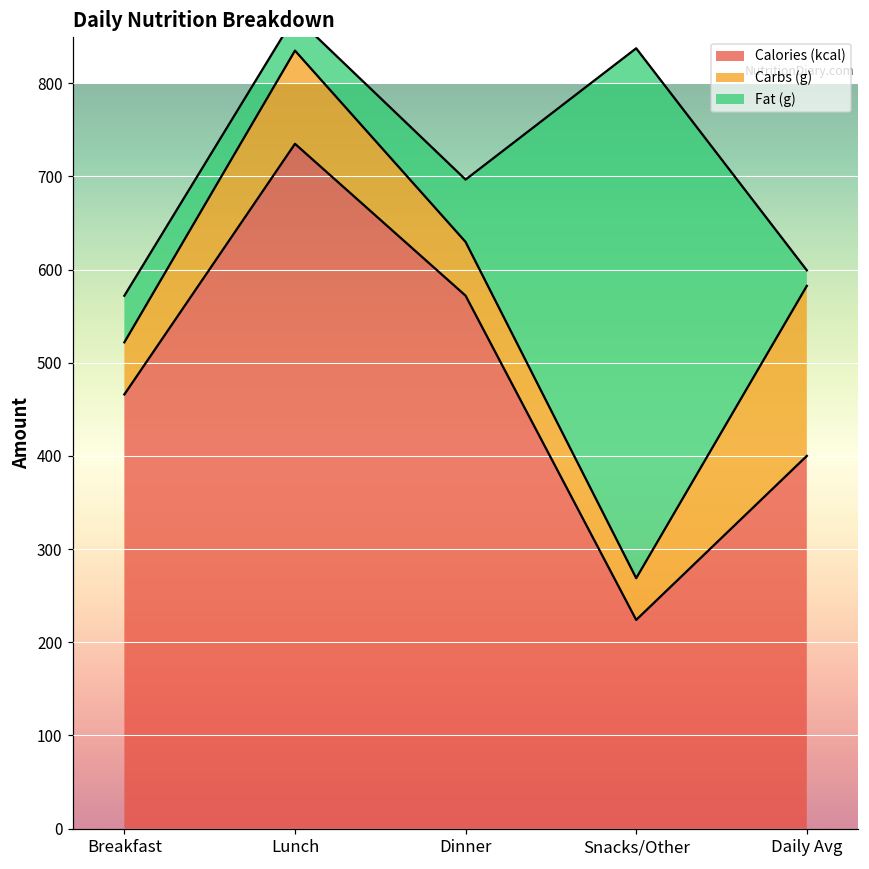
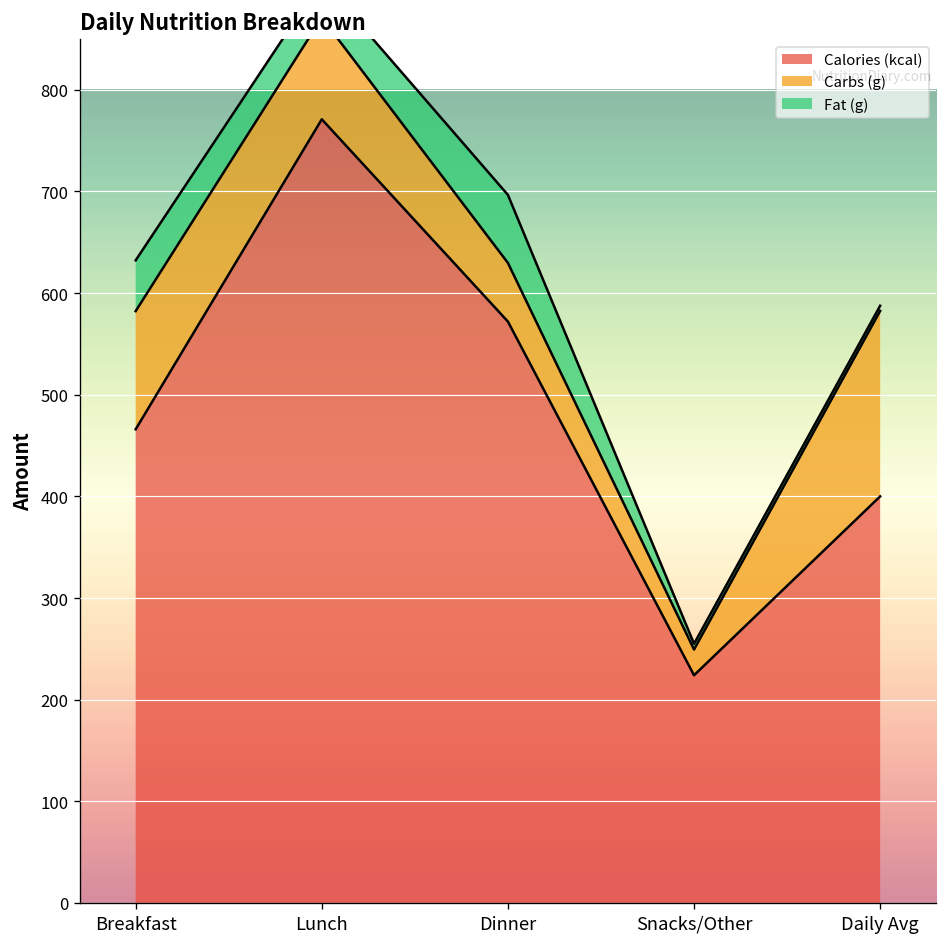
Carbs (g), Breakfast: 60 -> 120
Calories (kcal), Lunch: 740 -> 770
Carbs (g), Snacks/Other: 40 -> 30
Fat (g), Snacks/Other: 570 -> 10
Fat (g), Daily Avg: 20 -> 10
